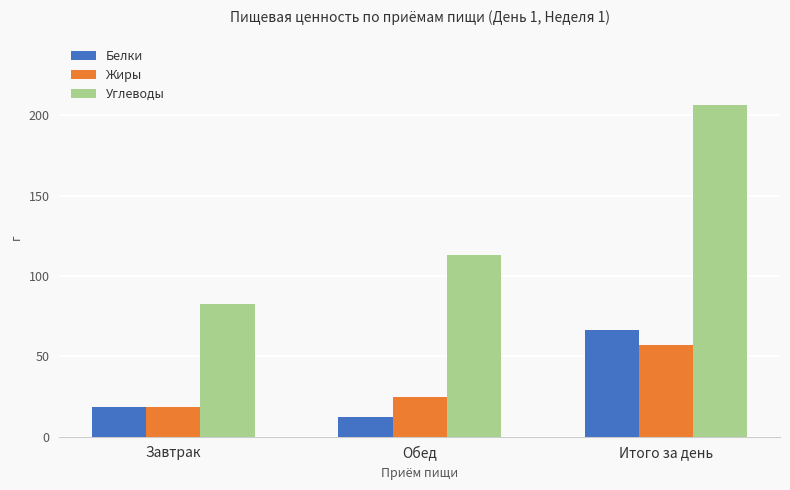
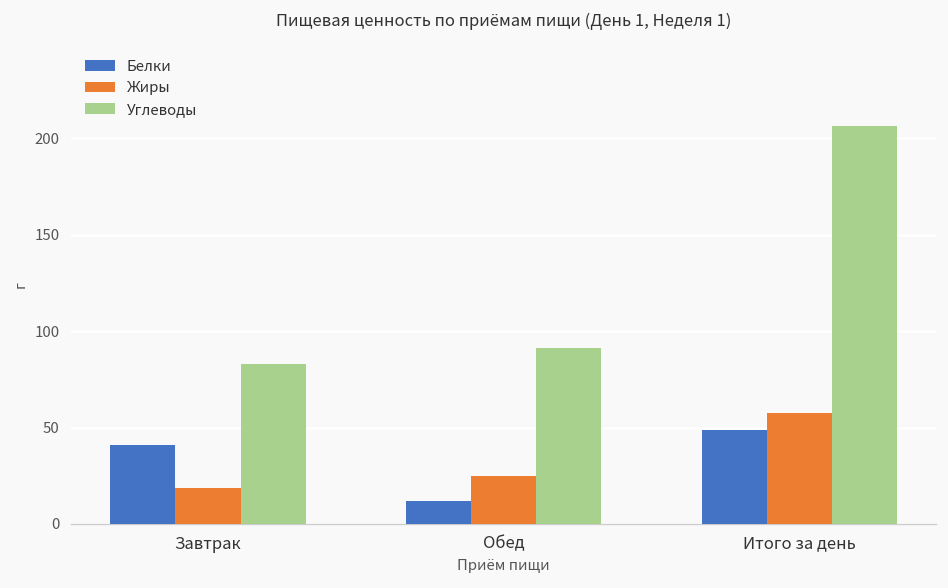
Белки, Завтрак: 18 -> 41
Углеводы, Обед: 113 -> 91
Белки, Итого за день: 66 -> 49
